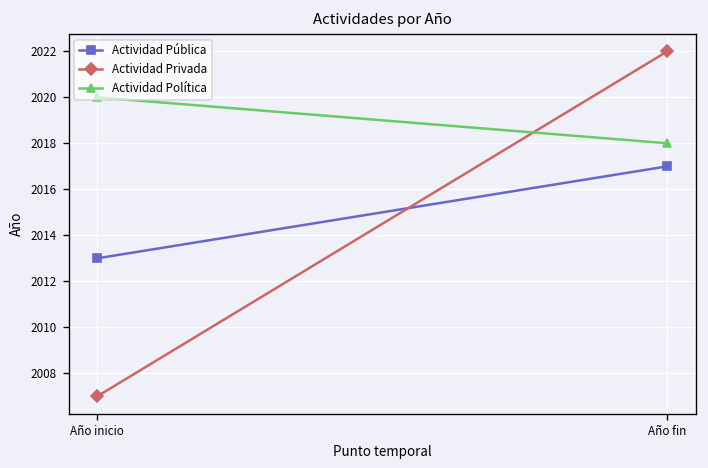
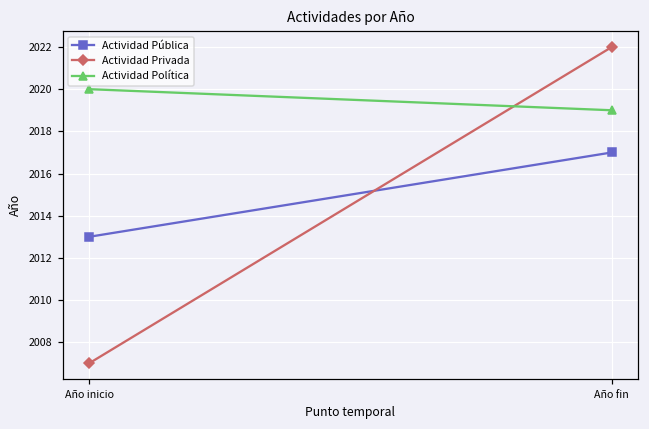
Actividad Política, Año fin: 2018 -> 2019
